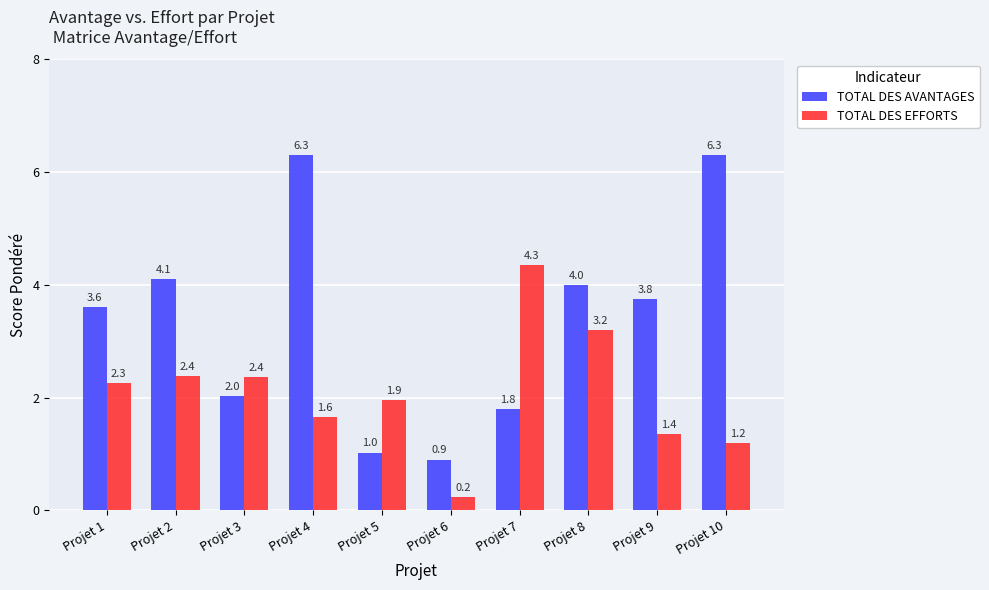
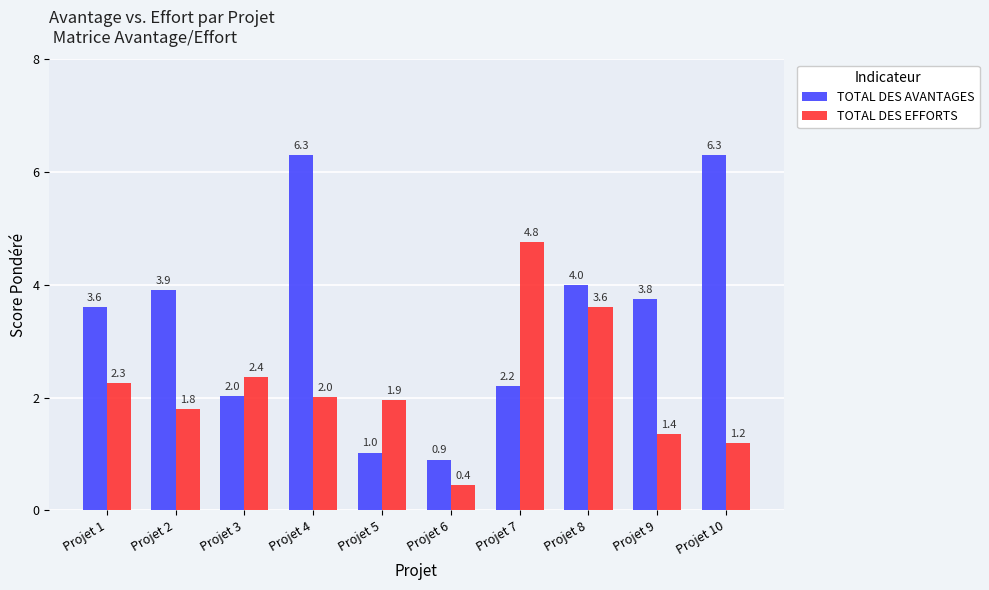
TOTAL DES AVANTAGES, Projet 2: 4.1 -> 3.9
TOTAL DES EFFORTS, Projet 2: 2.4 -> 1.8
TOTAL DES EFFORTS, Projet 4: 1.6 -> 2.0
TOTAL DES EFFORTS, Projet 6: 0.2 -> 0.4
TOTAL DES AVANTAGES, Projet 7: 1.8 -> 2.2
TOTAL DES EFFORTS, Projet 7: 4.3 -> 4.8
TOTAL DES EFFORTS, Projet 8: 3.2 -> 3.6
